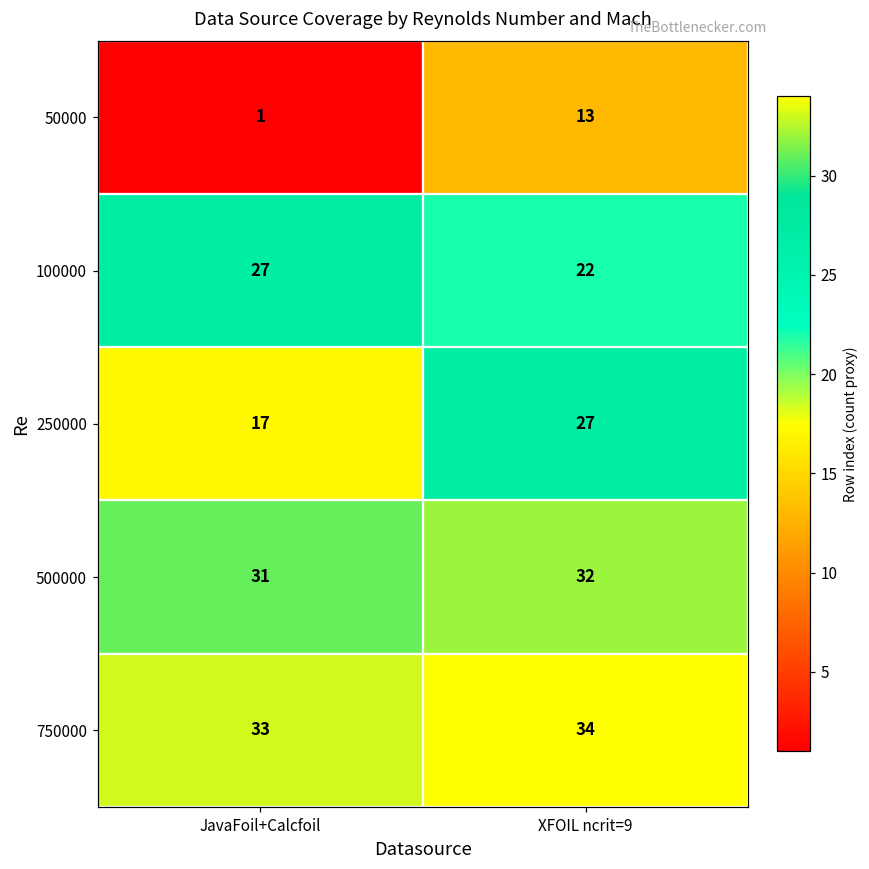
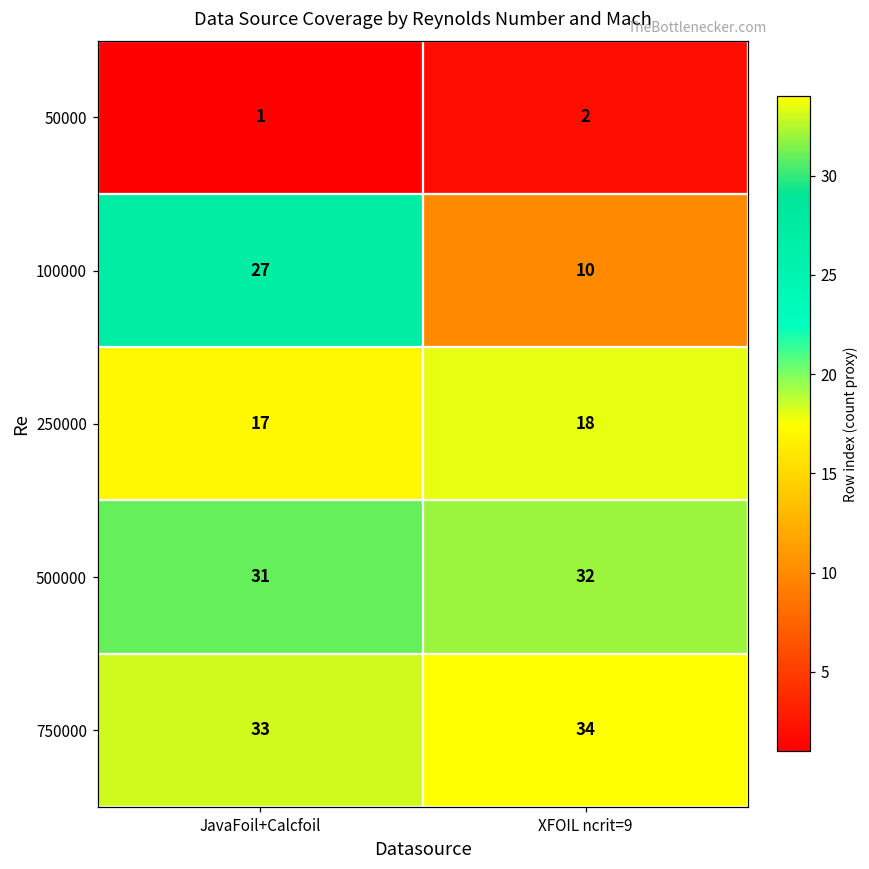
50000, XFOIL ncrit=9: 13 -> 2
100000, XFOIL ncrit=9: 22 -> 10
250000, XFOIL ncrit=9: 27 -> 18
